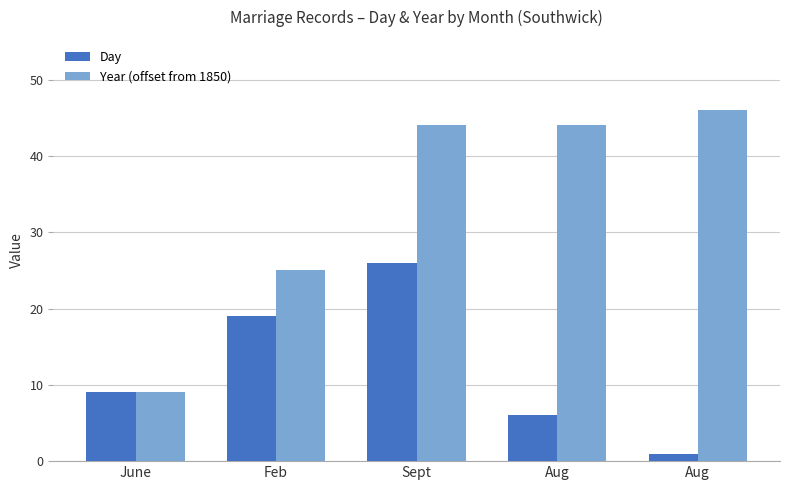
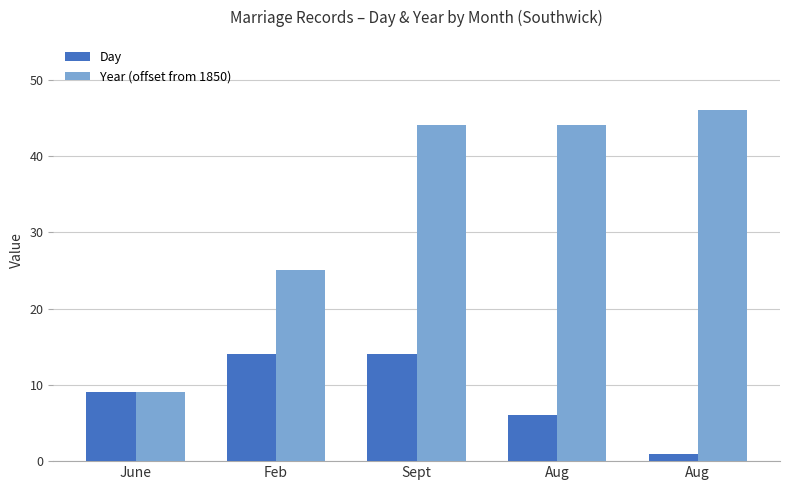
Day, Feb: 19 -> 14
Day, Sept: 26 -> 14
